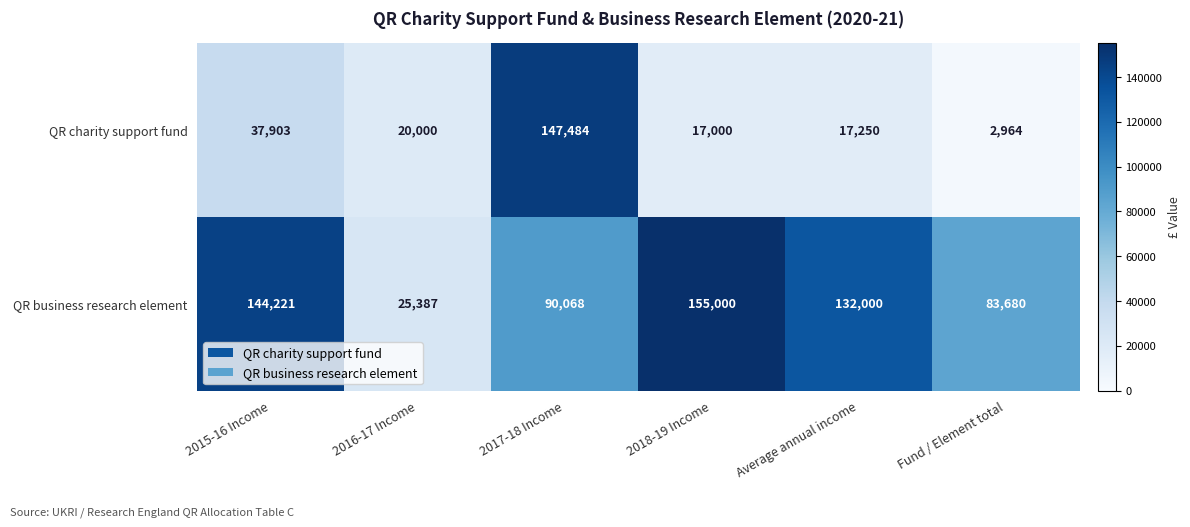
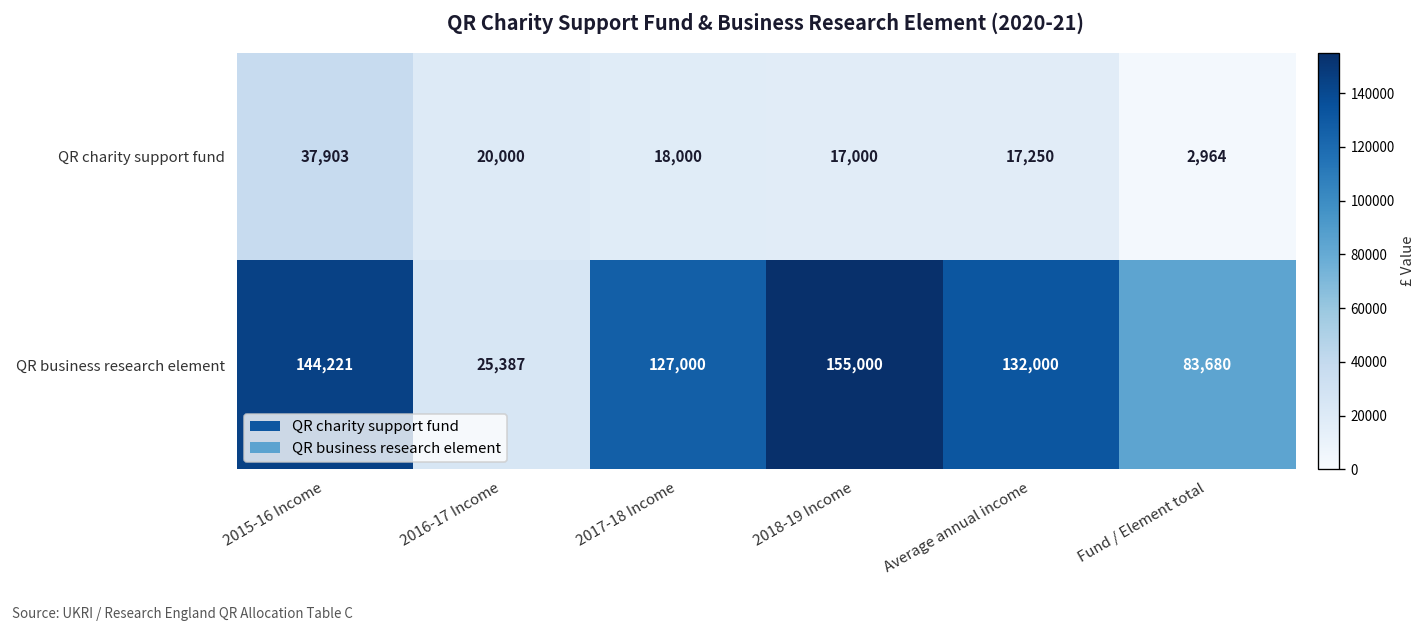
QR charity support fund, 2017-18 Income: 147,484 -> 18,000
QR business research element, 2017-18 Income: 90,068 -> 127,000
